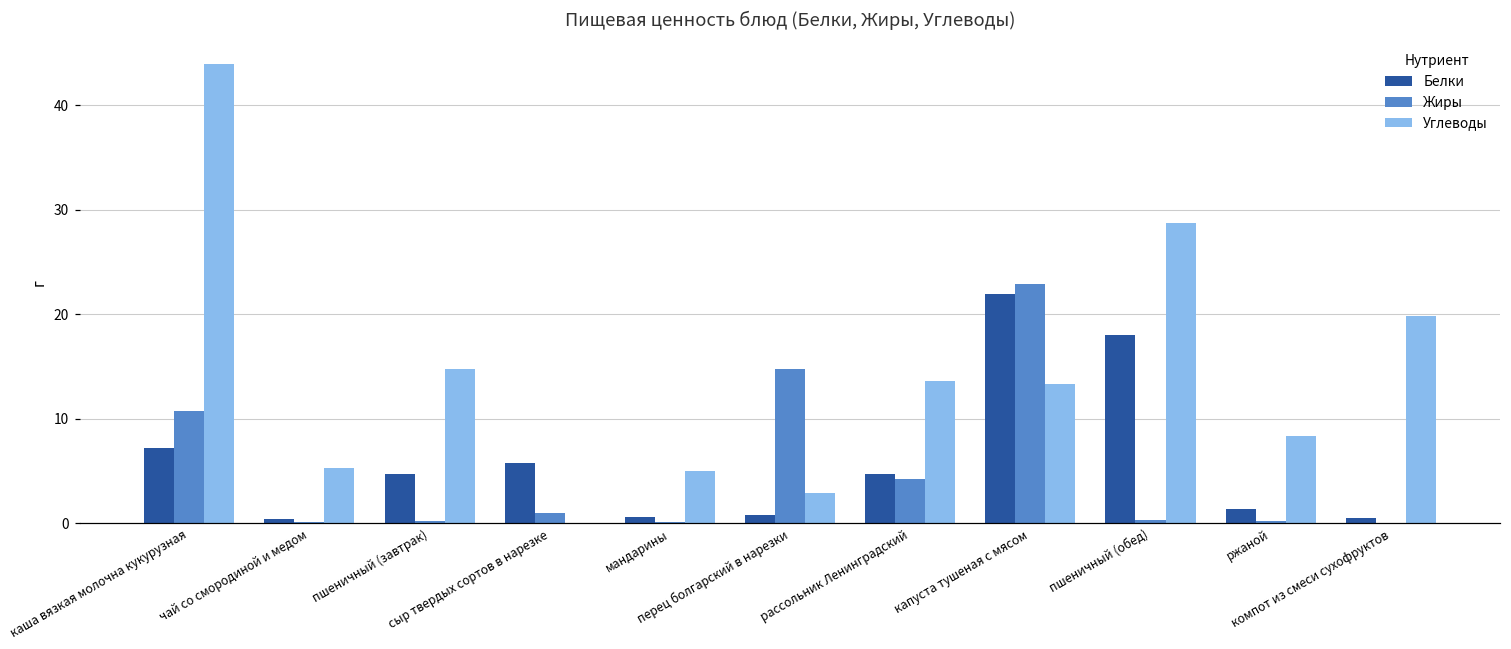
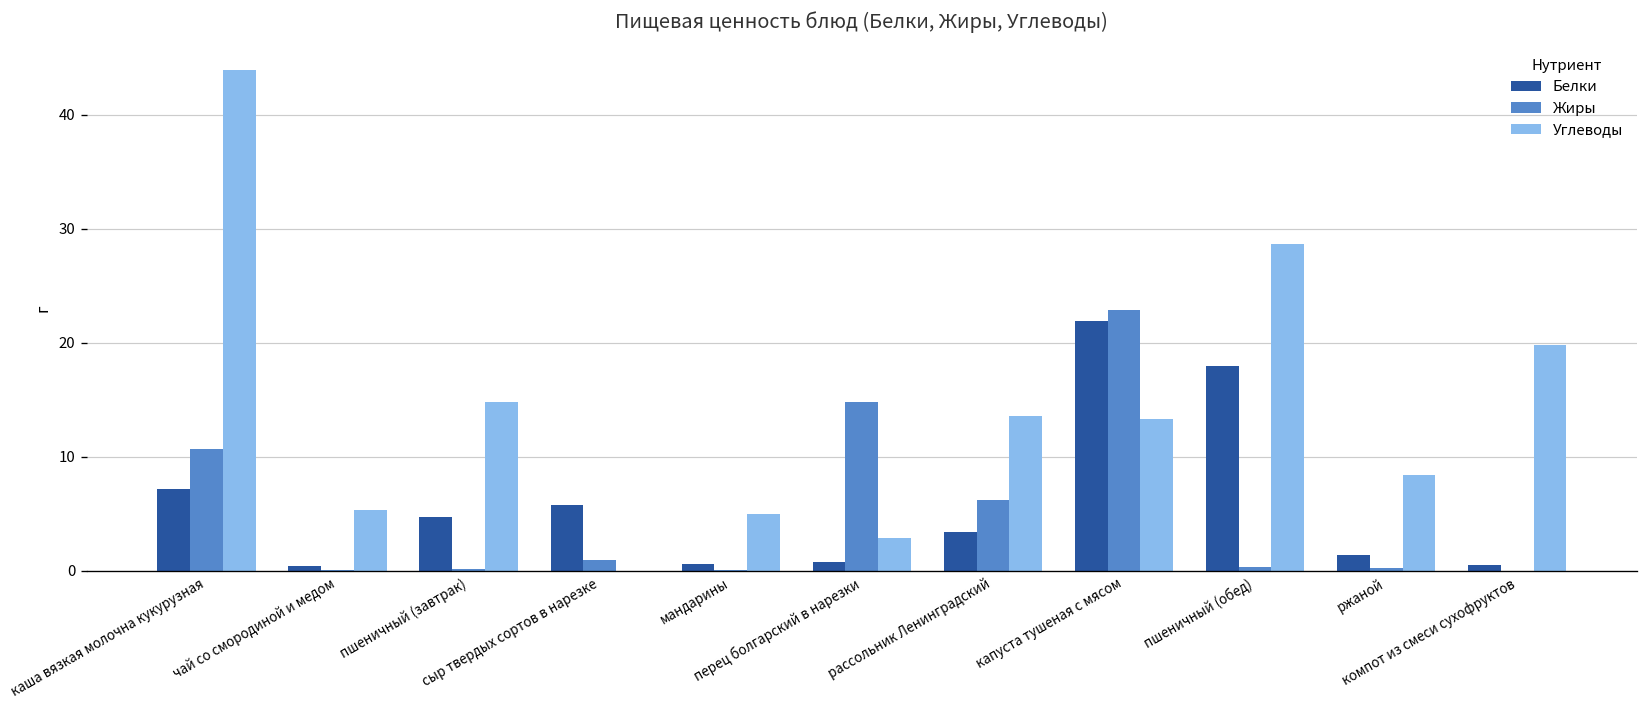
Белки, рассольник Ленинградский: 5 -> 3
Жиры, рассольник Ленинградский: 4 -> 6
